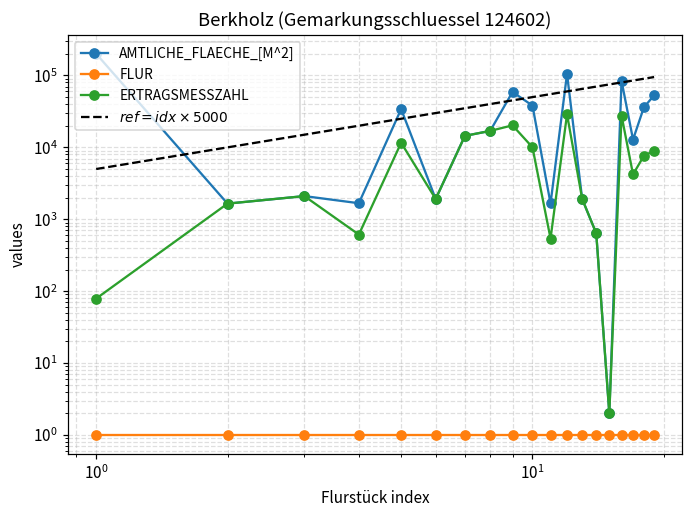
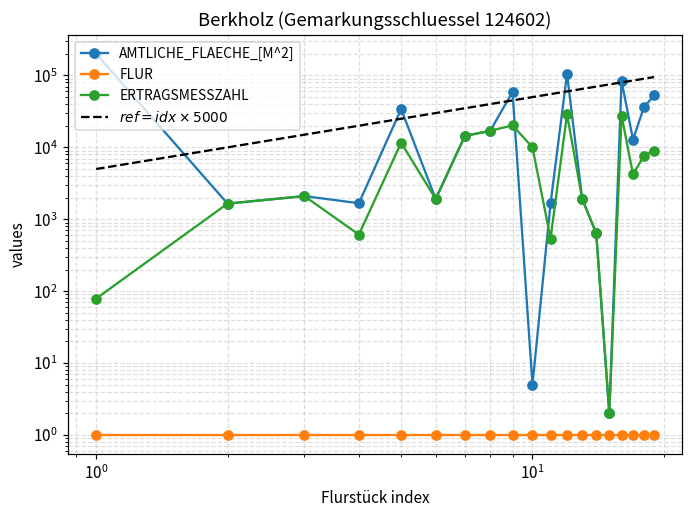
AMTLICHE_FLAECHE_[M^2], 10^1: 40000 -> 5
